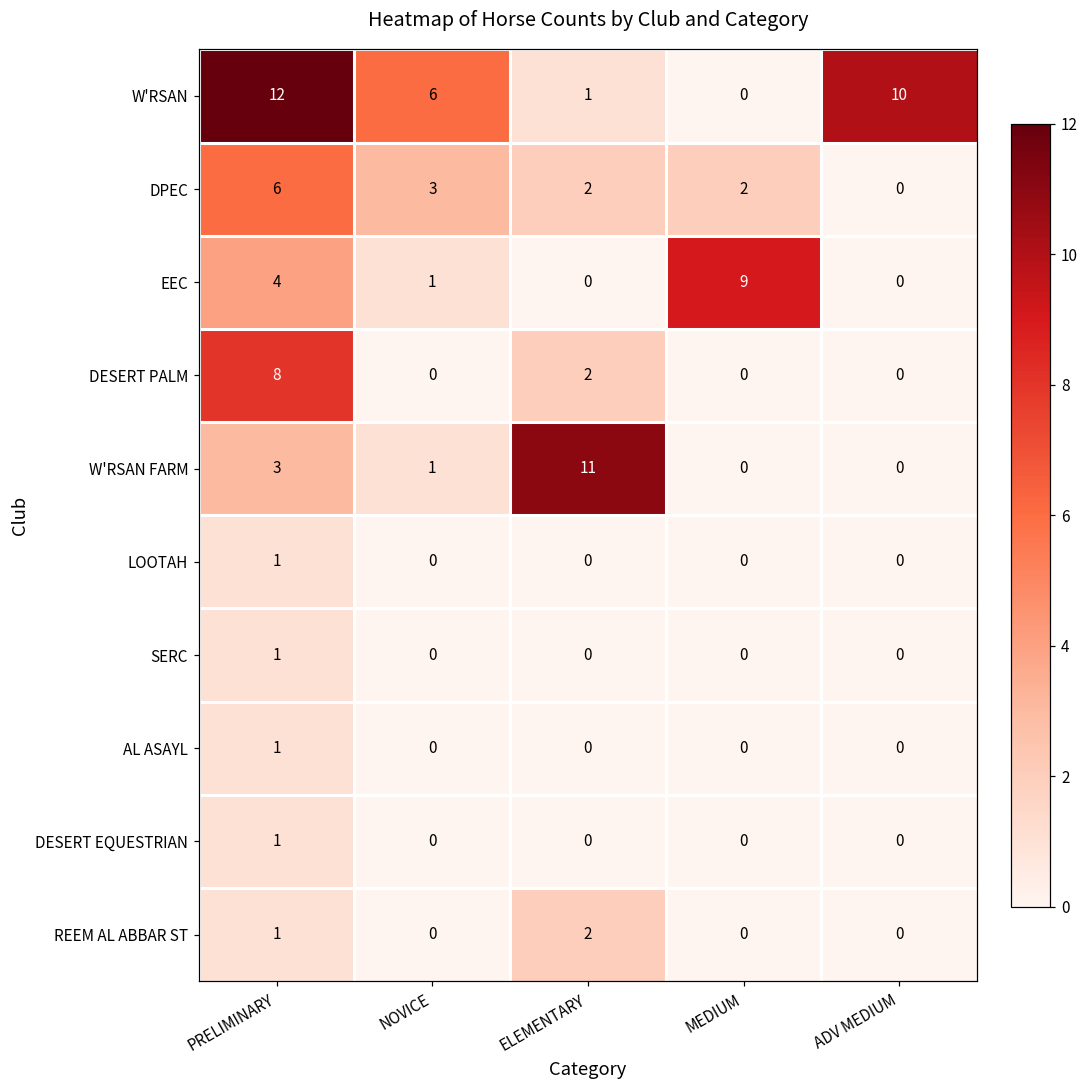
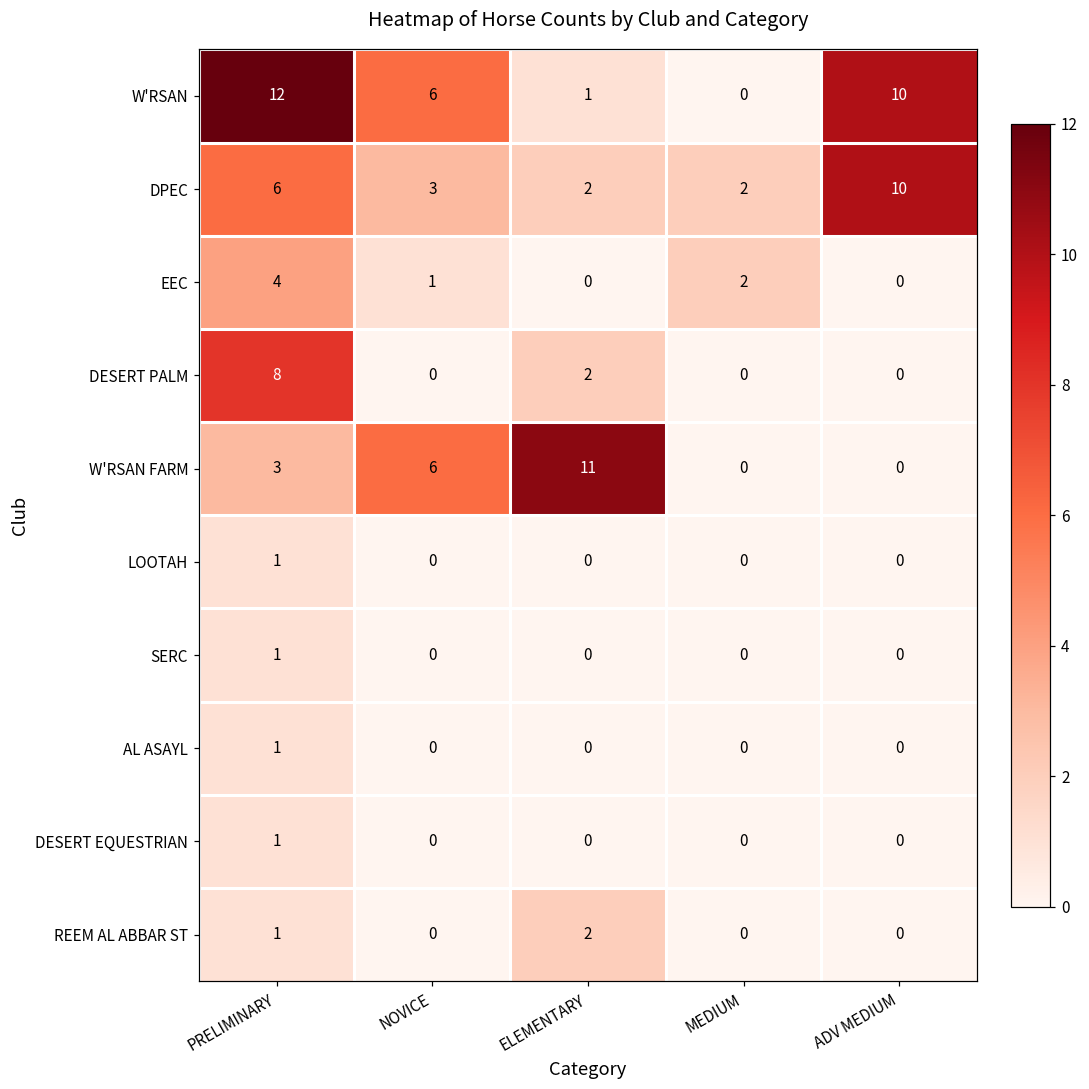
DPEC, ADV MEDIUM: 0 -> 10
EEC, MEDIUM: 9 -> 2
W'RSAN FARM, NOVICE: 1 -> 6
